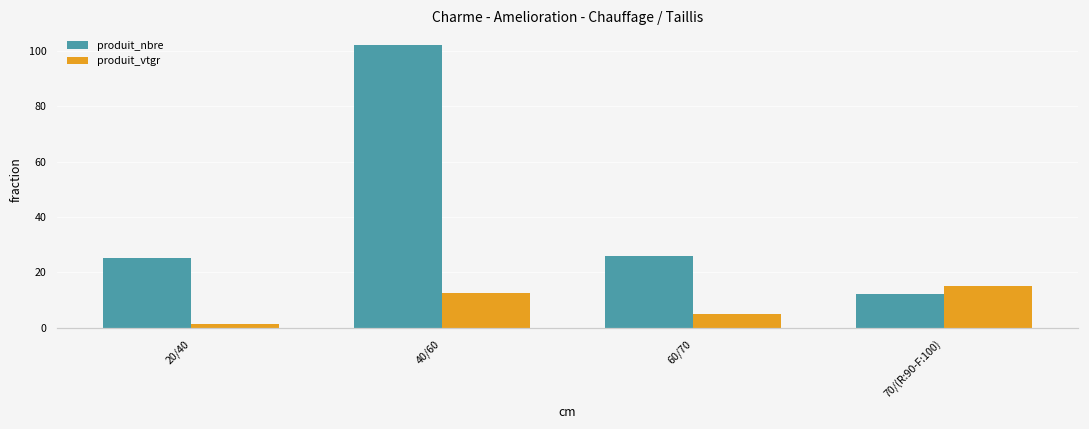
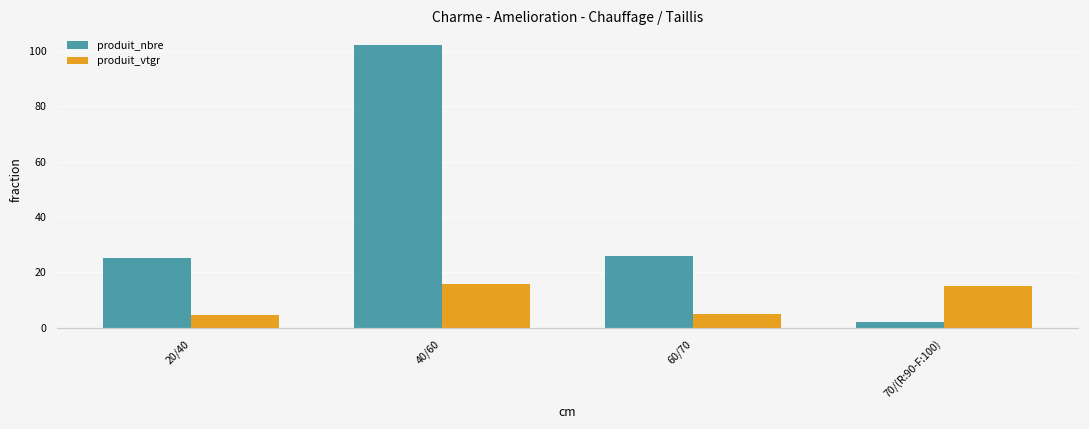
produit_vtgr, 20/40: 1 -> 5
produit_vtgr, 40/60: 12 -> 16
produit_nbre, 70/(R:90-F:100): 12 -> 2
